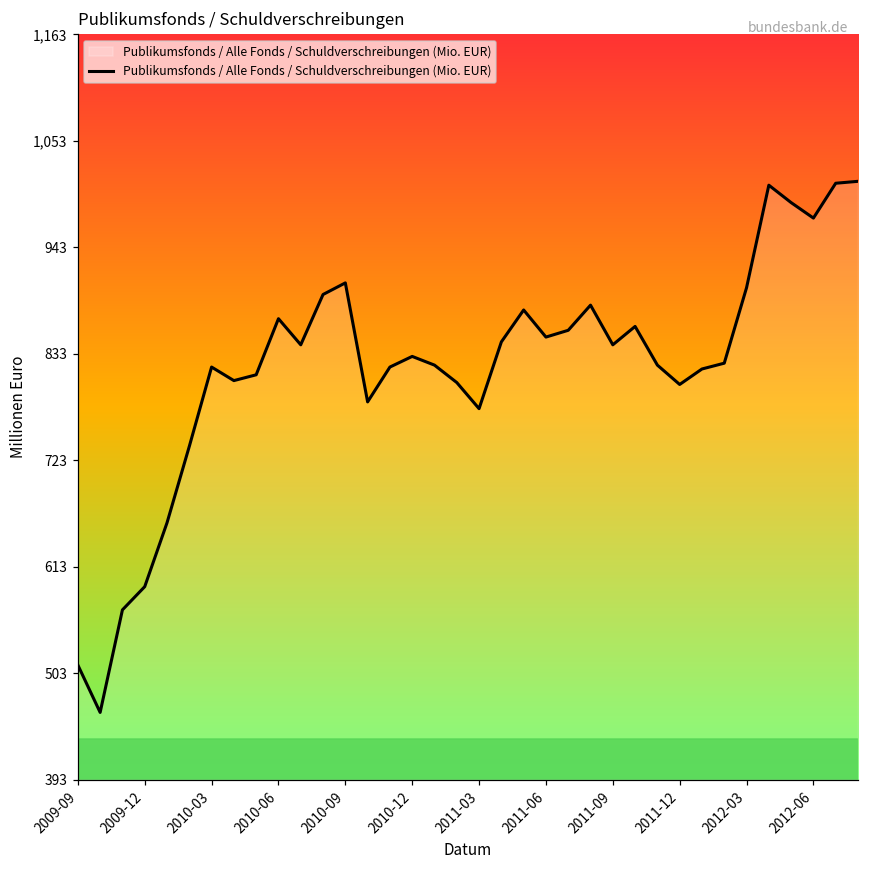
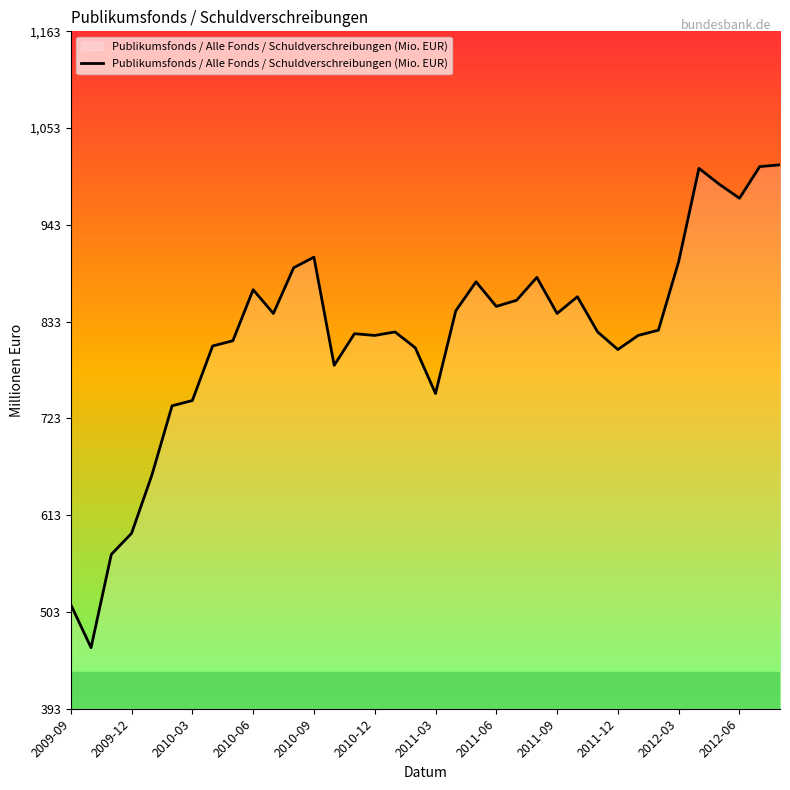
2010-03: 820 -> 740
2010-12: 830 -> 820
2011-03: 780 -> 750
